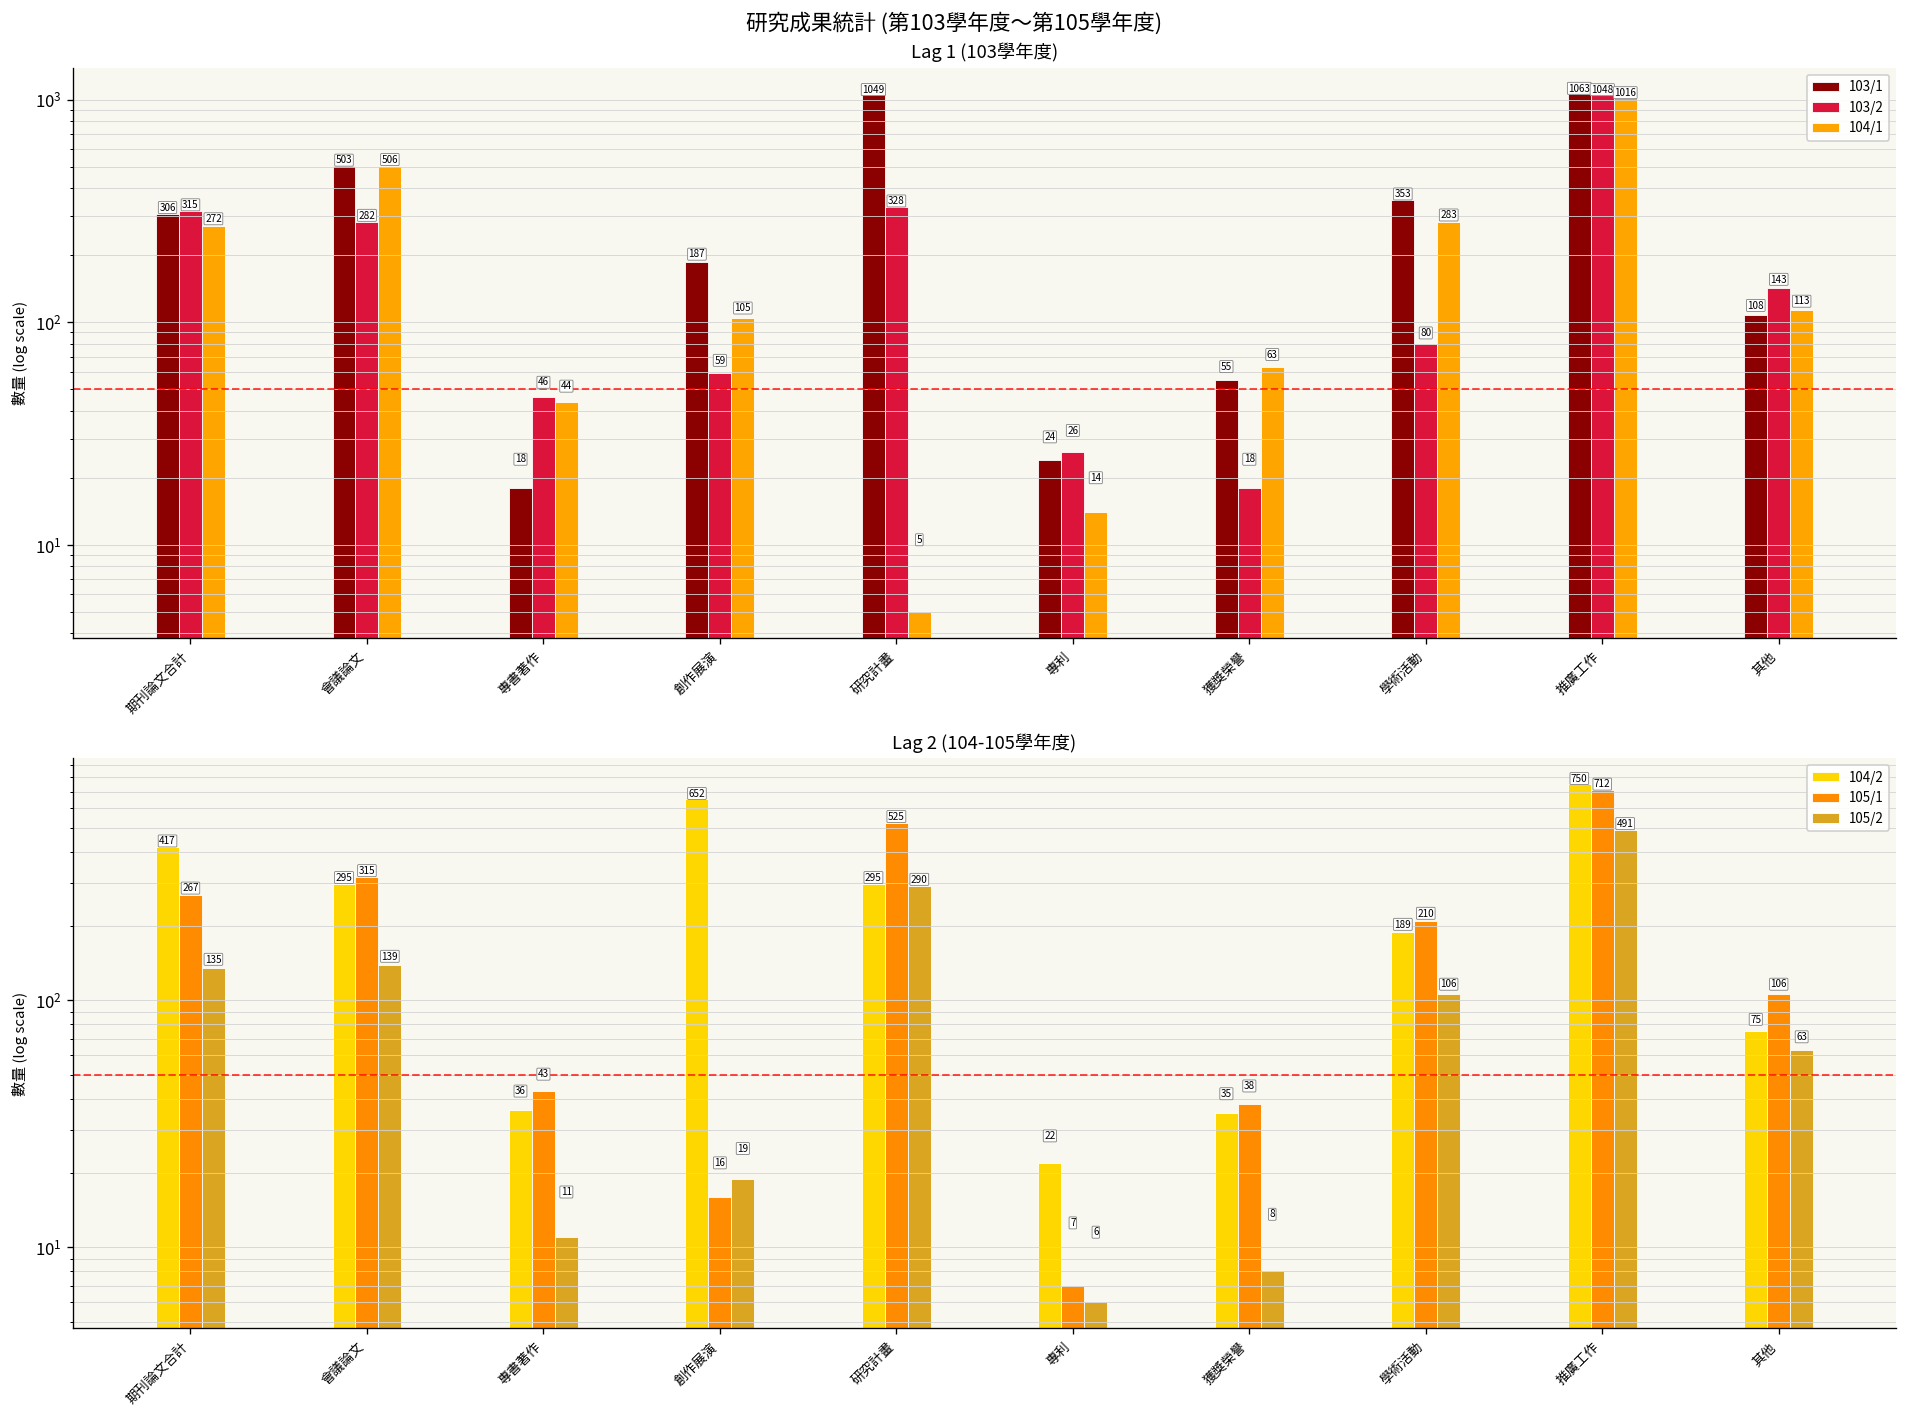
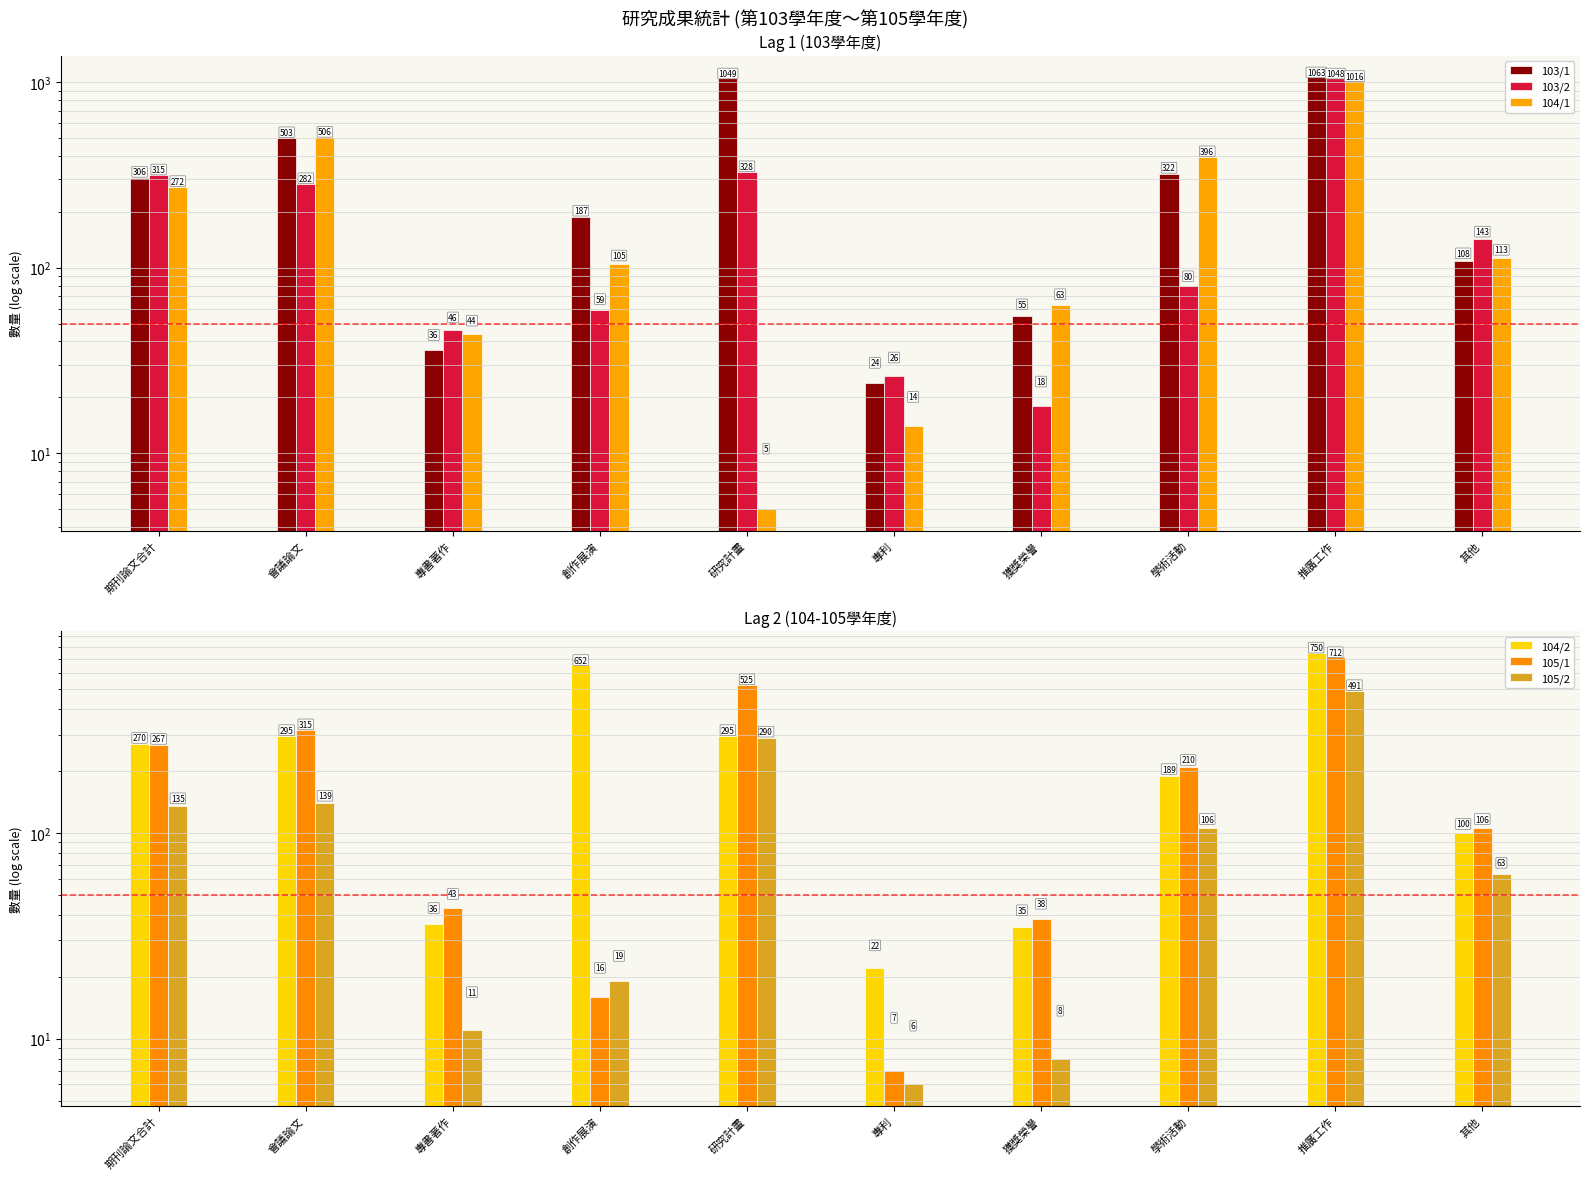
Lag 1 (103學年度), 103/1, 專書著作: 18 -> 36
Lag 1 (103學年度), 103/1, 學術活動: 353 -> 322
Lag 1 (103學年度), 104/1, 學術活動: 283 -> 396
Lag 2 (104-105學年度), 104/2, 期刊論文合計: 417 -> 270
Lag 2 (104-105學年度), 104/2, 其他: 75 -> 100
